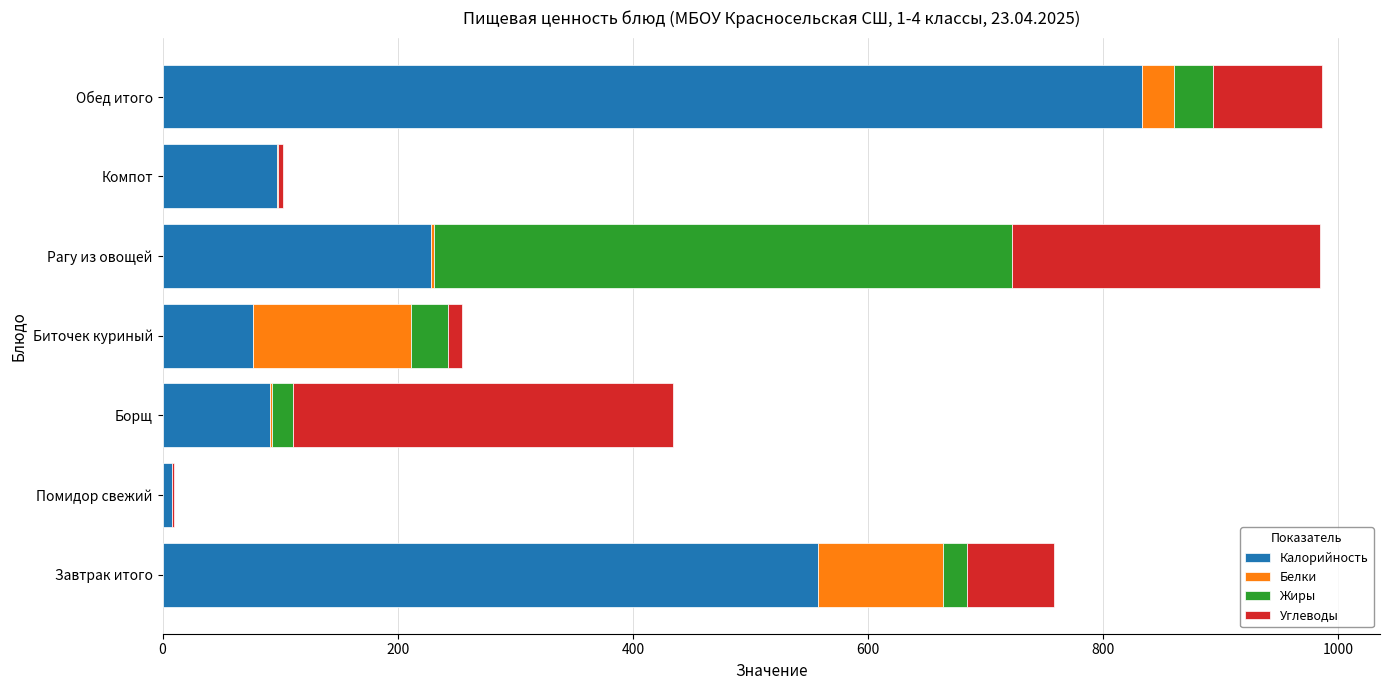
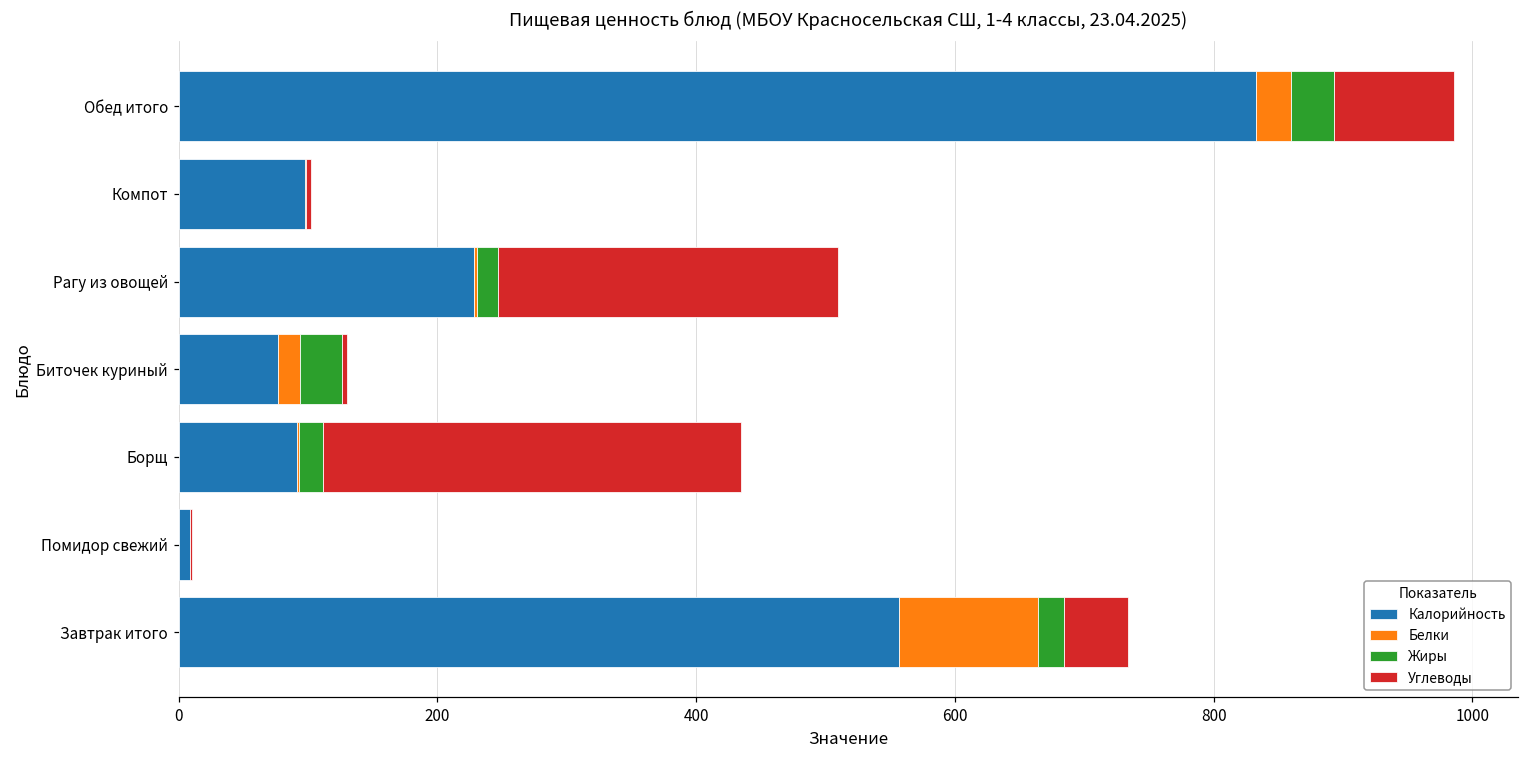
Жиры, Рагу из овощей: 492 -> 16
Белки, Биточек куриный: 134 -> 17
Углеводы, Биточек куриный: 12 -> 4
Углеводы, Завтрак итого: 74 -> 50
